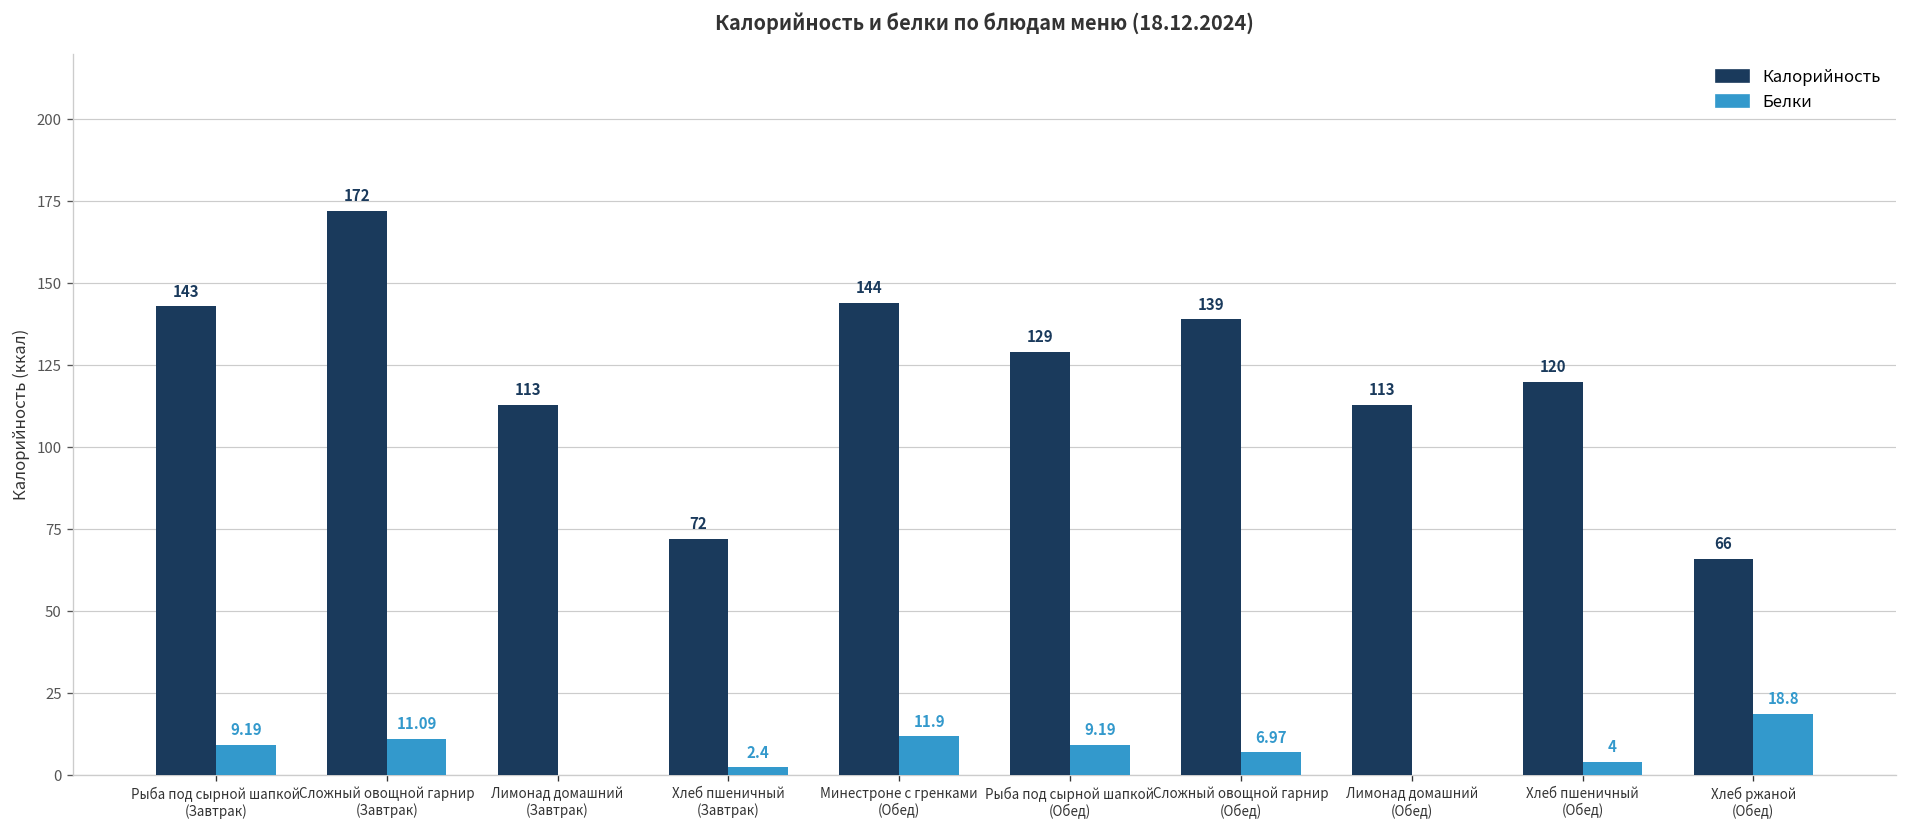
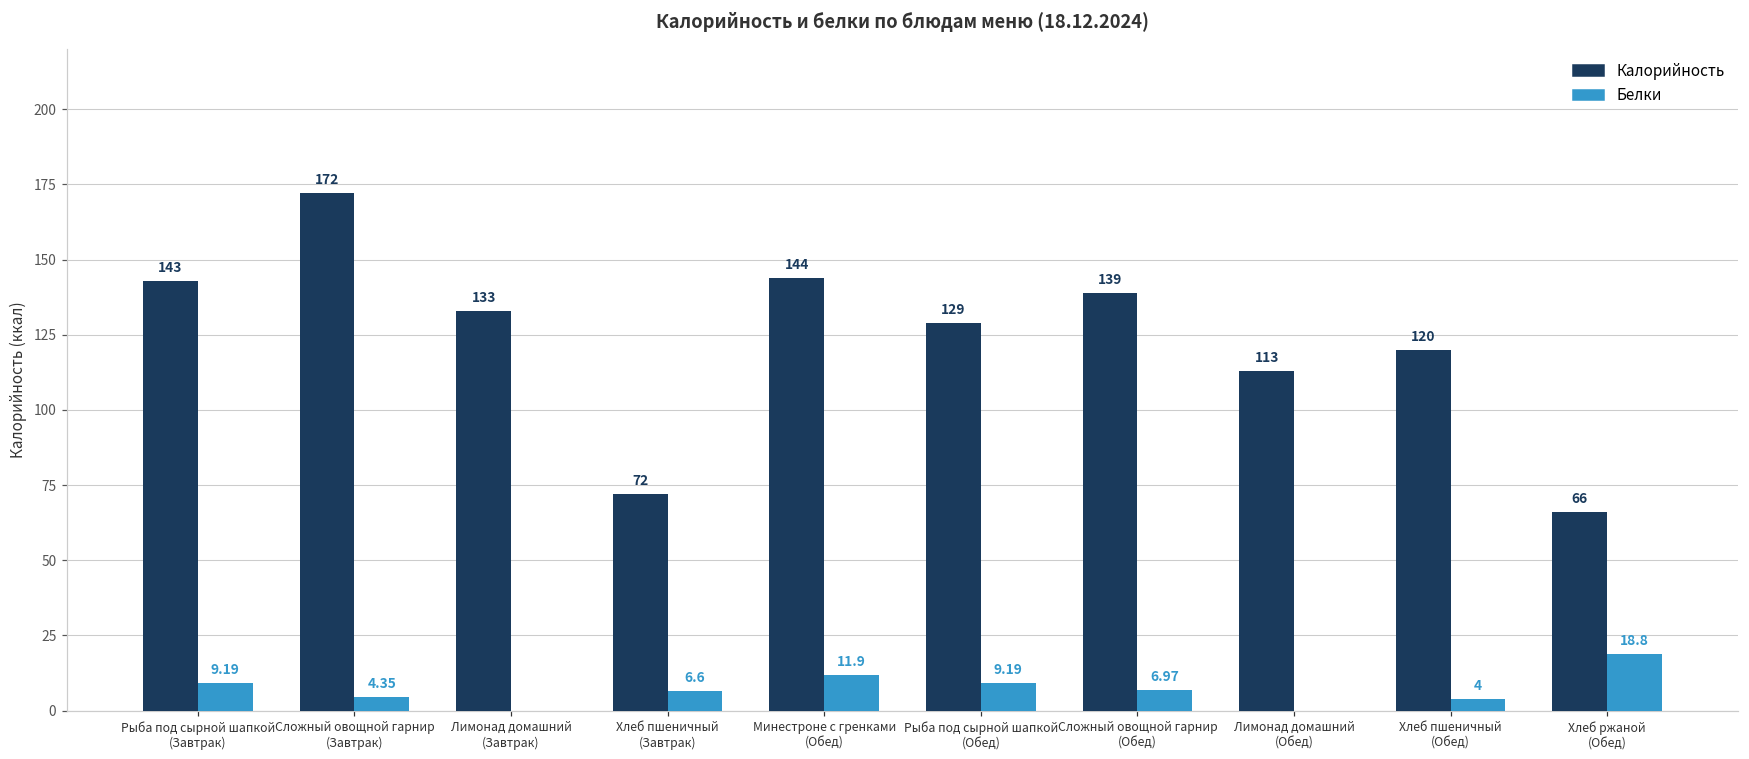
Белки, Сложный овощной гарнир (Завтрак): 11.09 -> 4.35
Калорийность, Лимонад домашний (Завтрак): 113 -> 133
Белки, Хлеб пшеничный (Завтрак): 2.4 -> 6.6
